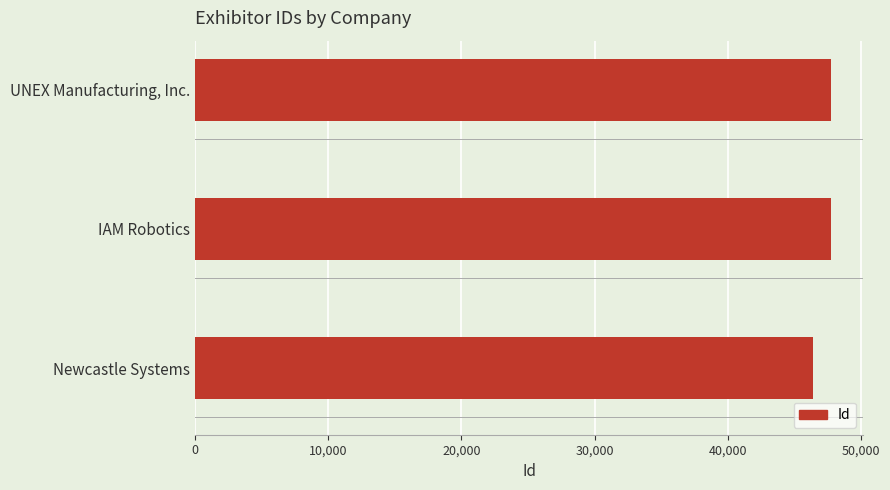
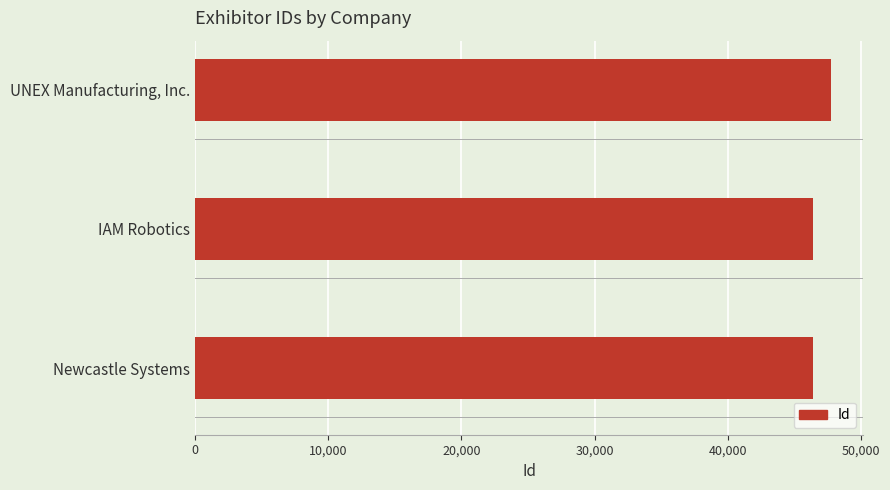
IAM Robotics: 47,700 -> 46,400
